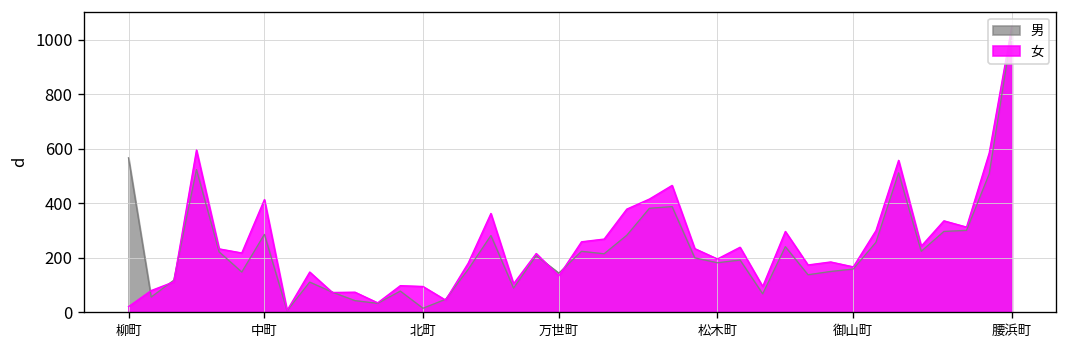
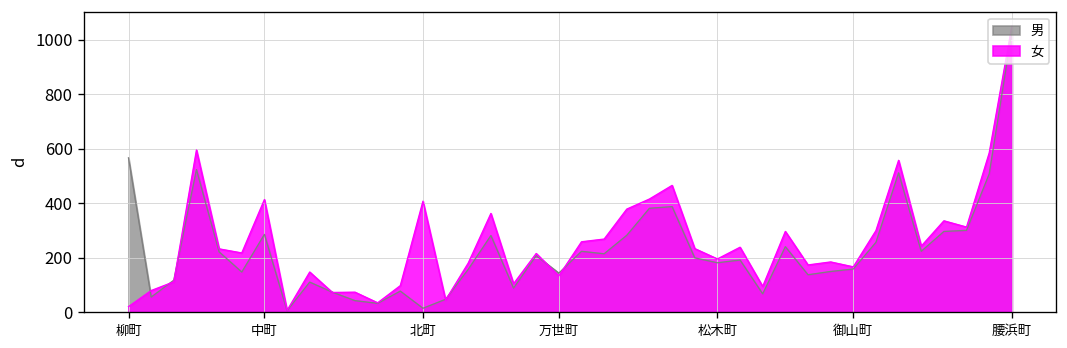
女, 北町: 90 -> 410
